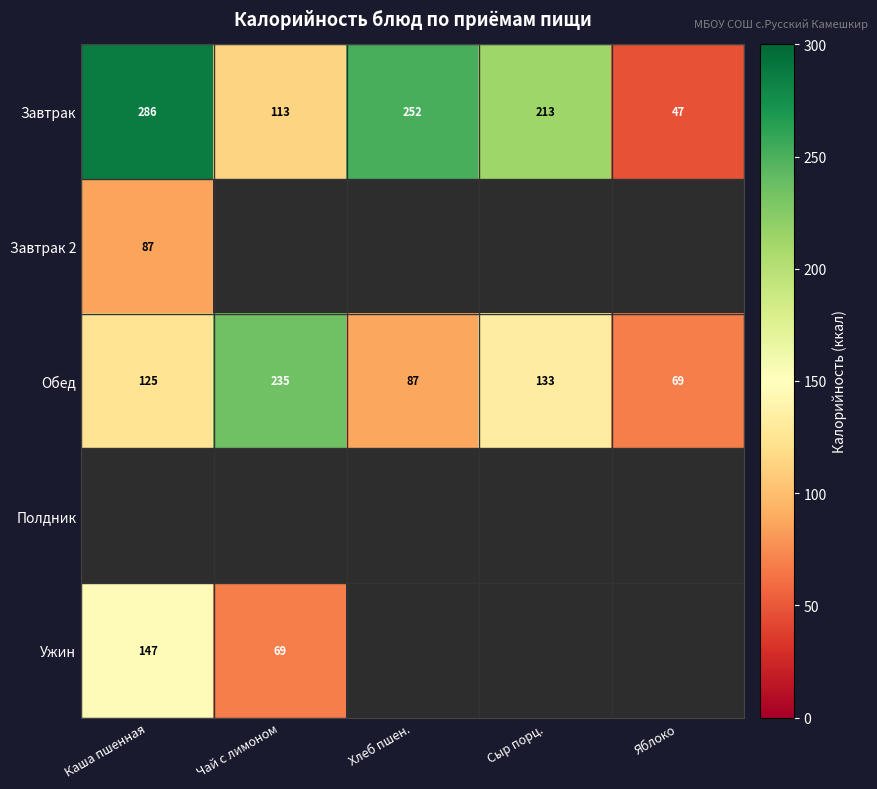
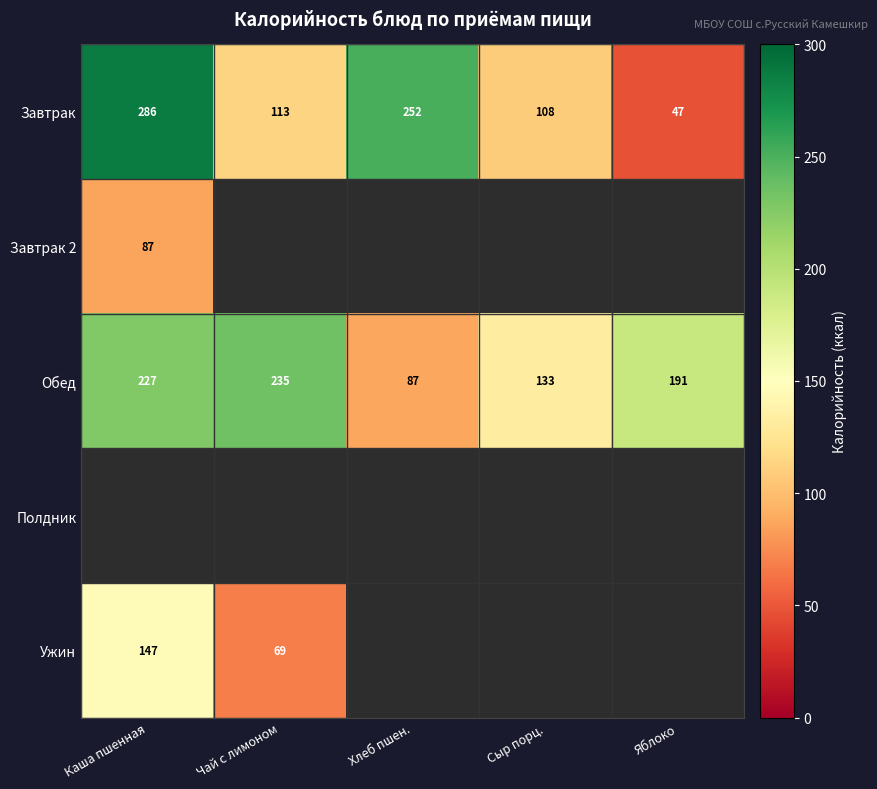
Завтрак, Сыр порц.: 213 -> 108
Обед, Каша пшенная: 125 -> 227
Обед, Яблоко: 69 -> 191
